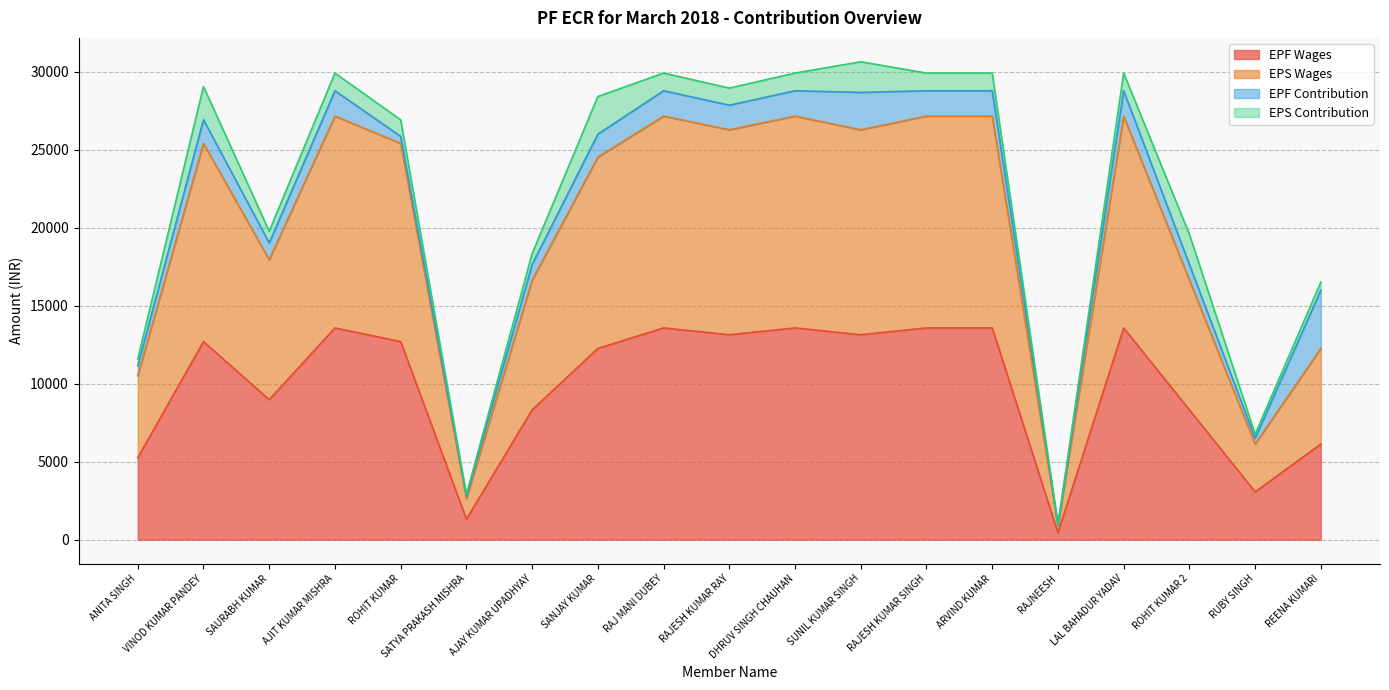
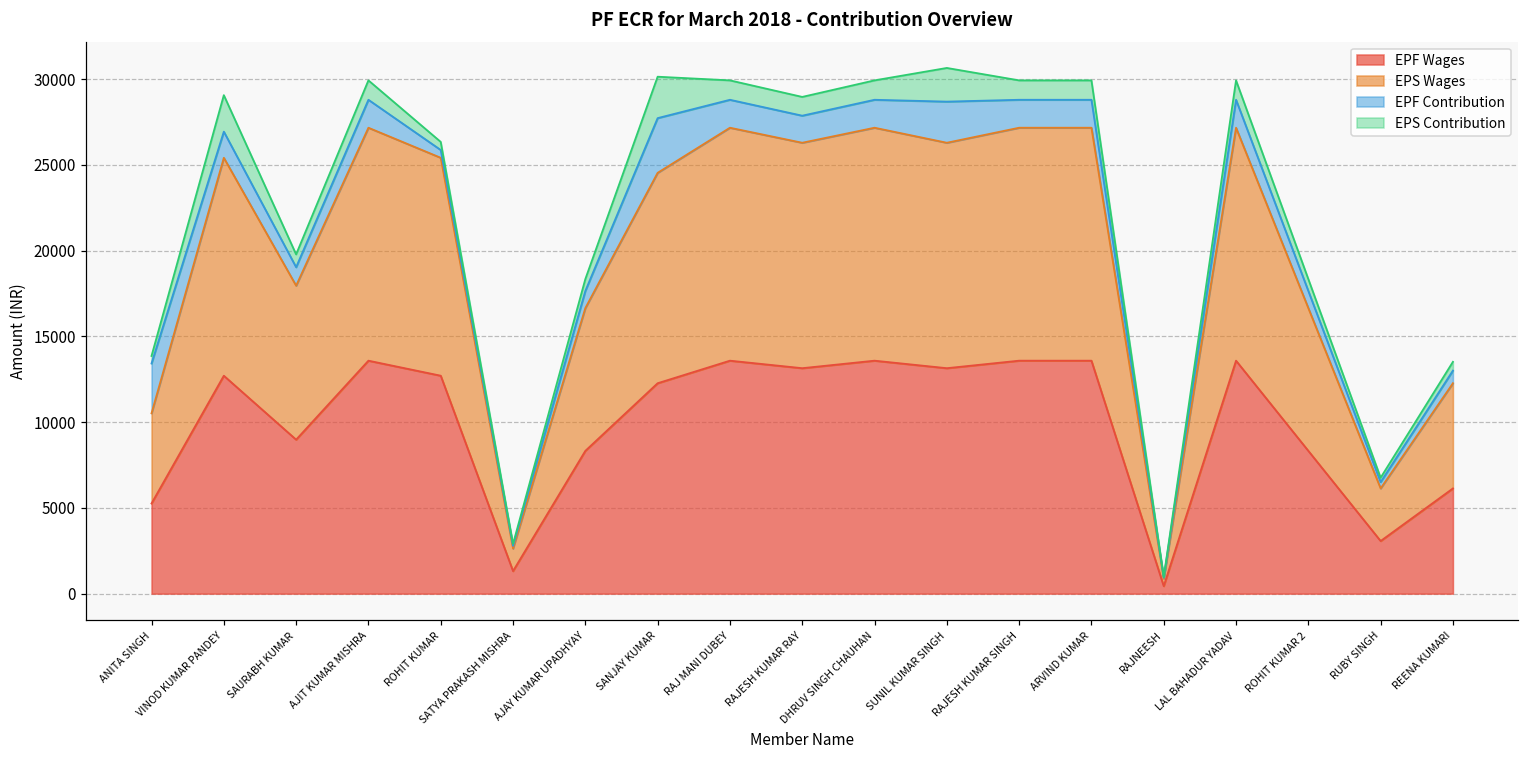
EPF Contribution, ANITA SINGH: 600 -> 2900
EPS Contribution, ROHIT KUMAR: 1100 -> 500
EPF Contribution, SANJAY KUMAR: 1500 -> 3200
EPS Contribution, ROHIT KUMAR 2: 1900 -> 700
EPF Contribution, REENA KUMARI: 3700 -> 700
